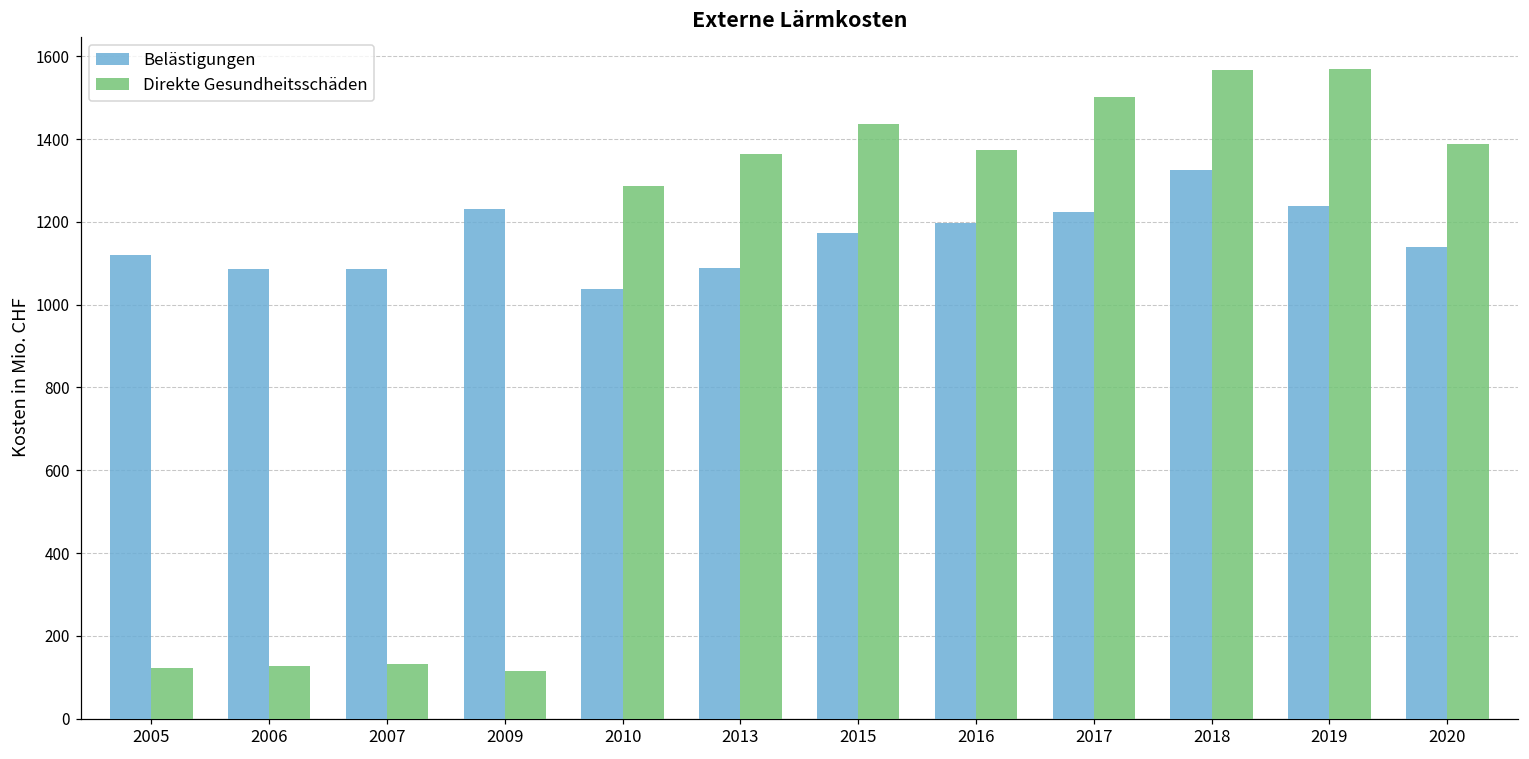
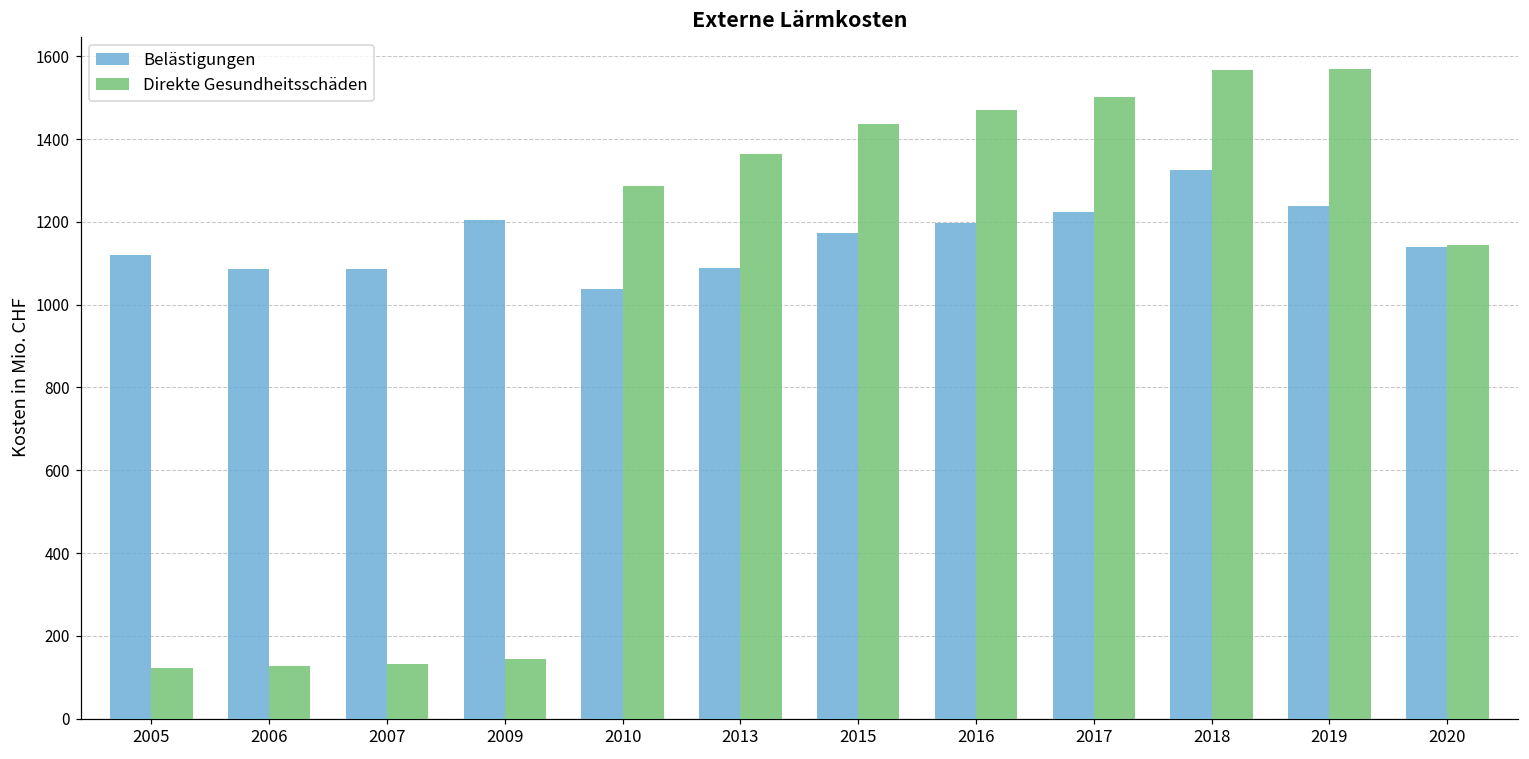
Belästigungen, 2009: 1230 -> 1200
Direkte Gesundheitsschäden, 2009: 120 -> 140
Direkte Gesundheitsschäden, 2016: 1370 -> 1470
Direkte Gesundheitsschäden, 2020: 1390 -> 1140
